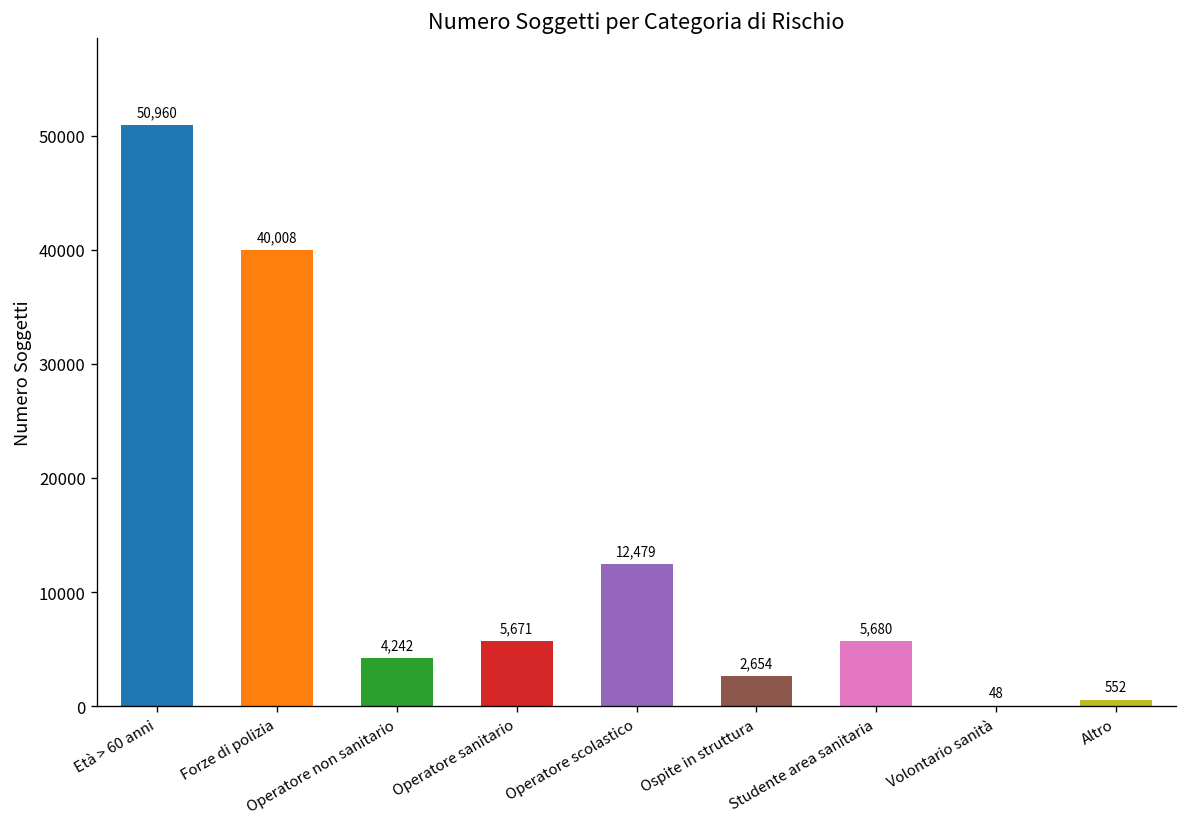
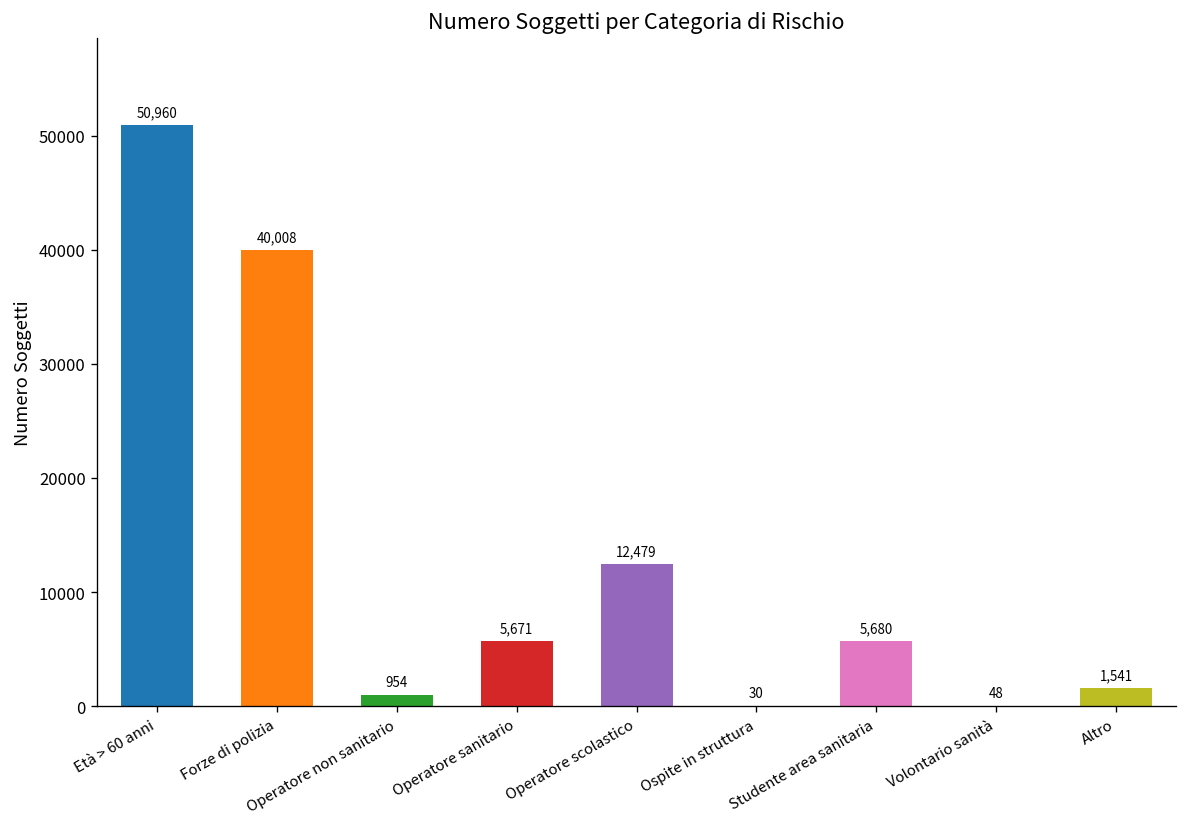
Operatore non sanitario: 4,242 -> 954
Ospite in struttura: 2,654 -> 30
Altro: 552 -> 1,541
